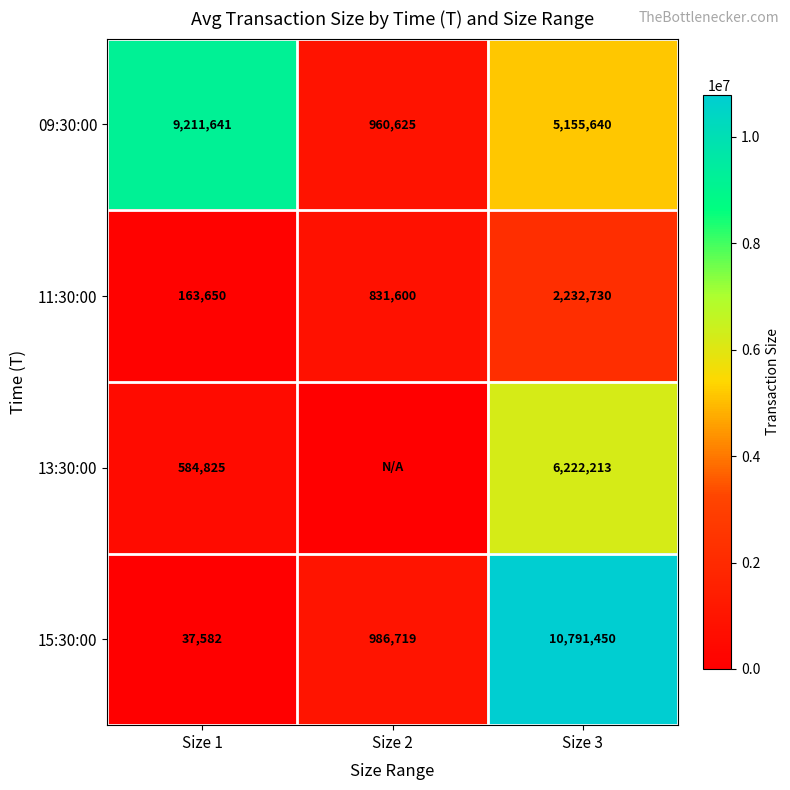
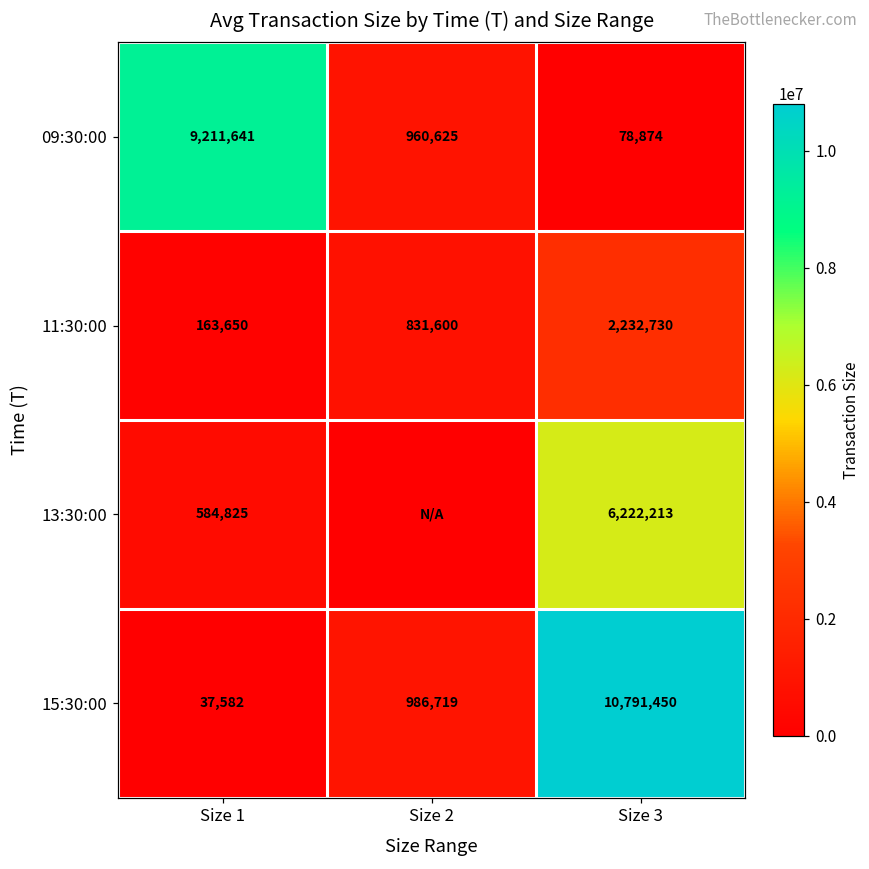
09:30:00, Size 3: 5,155,640 -> 78,874
